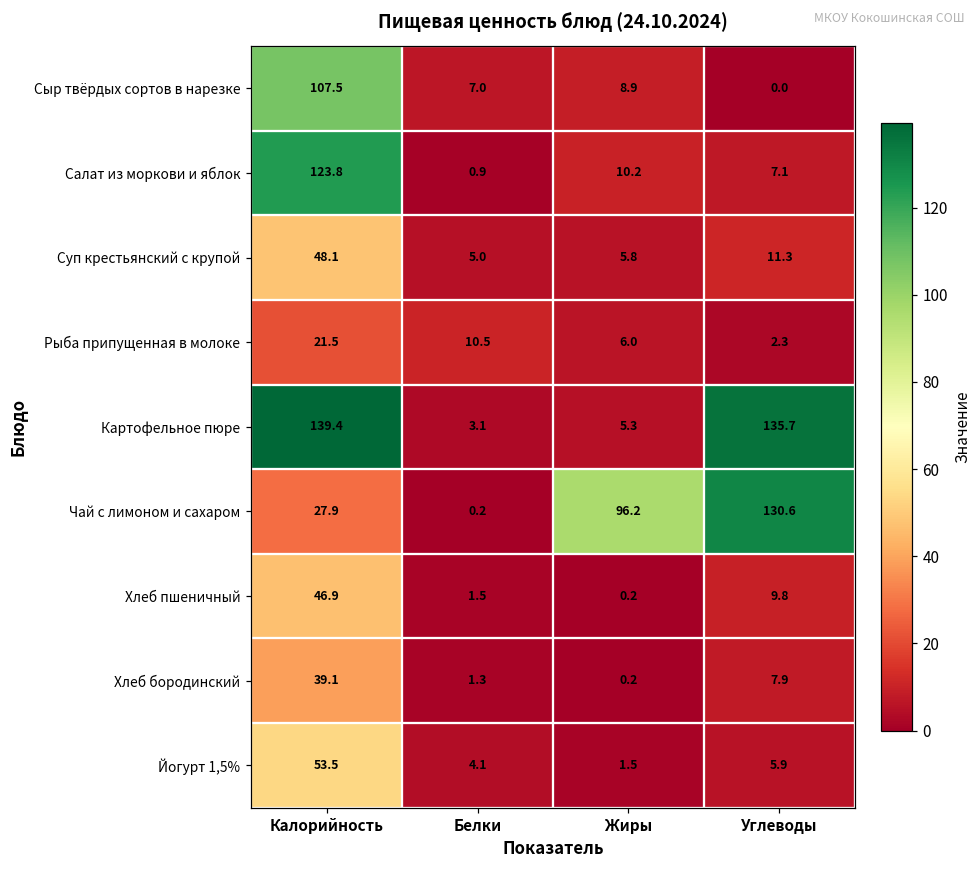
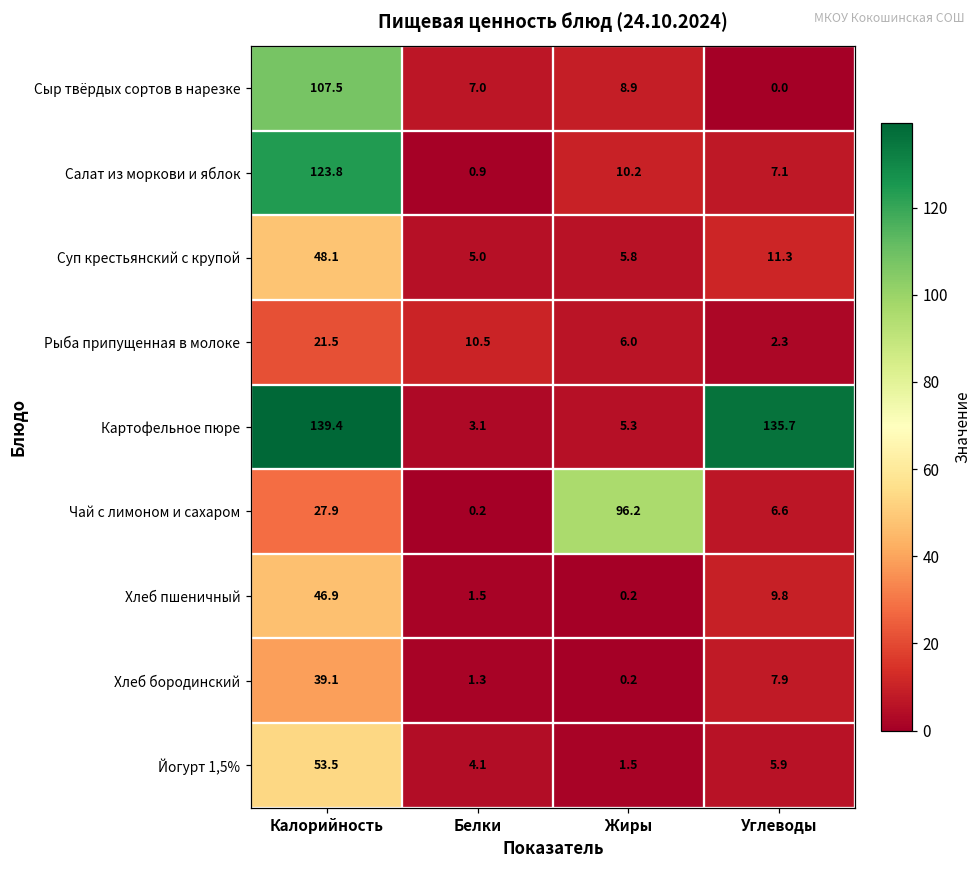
Чай с лимоном и сахаром, Углеводы: 130.6 -> 6.6
